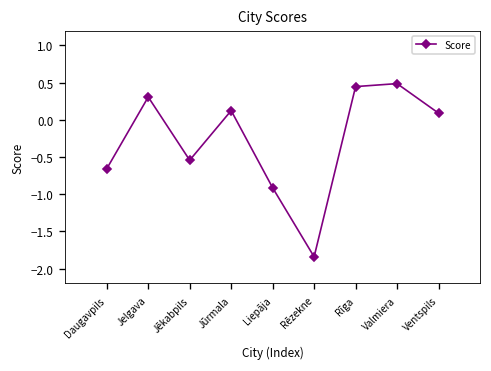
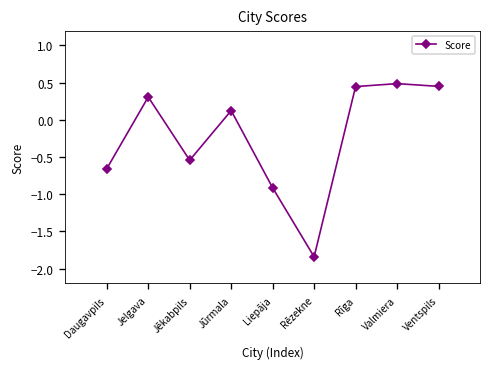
Ventspils: 0.1 -> 0.5
